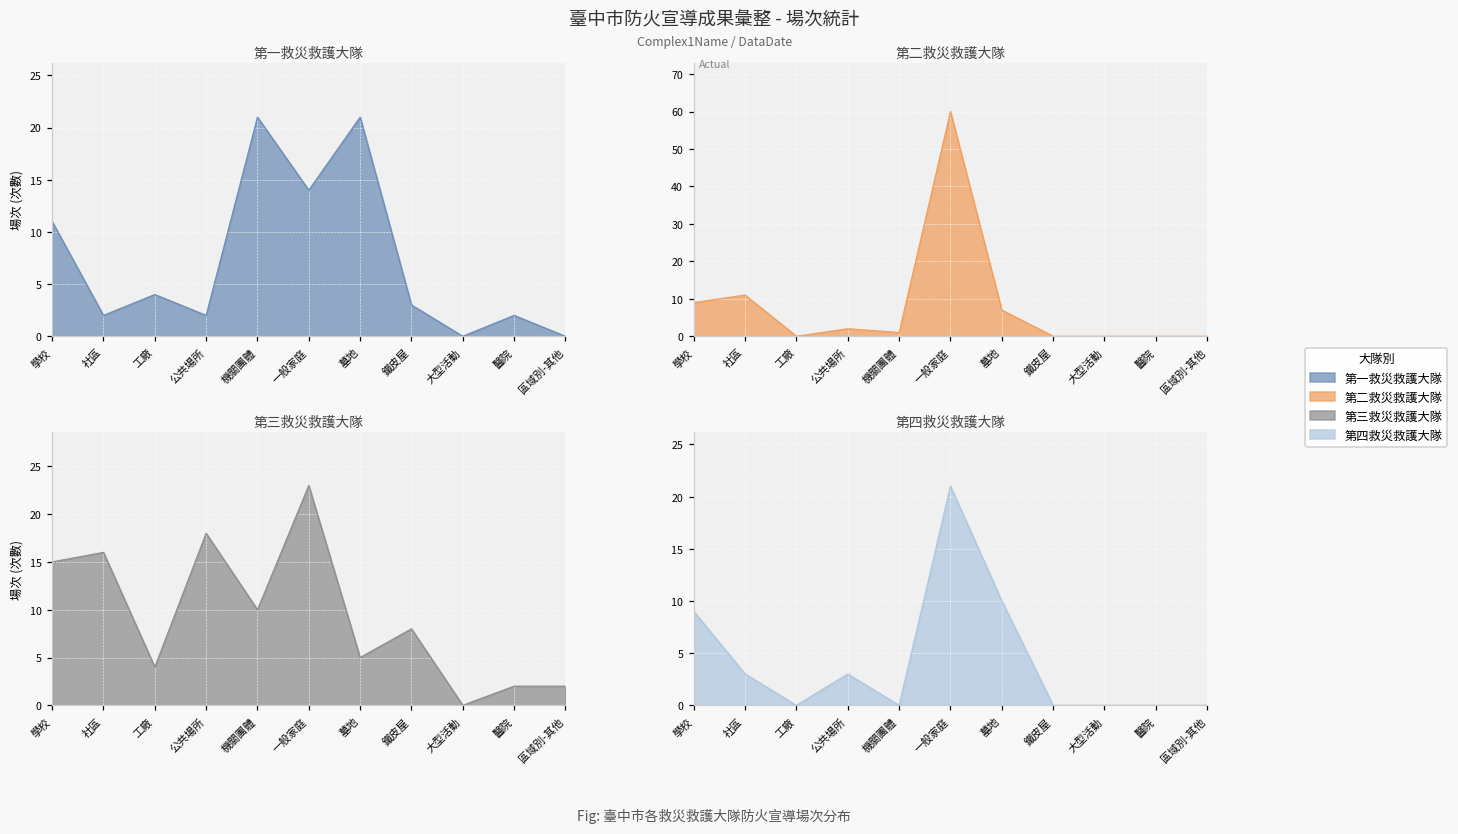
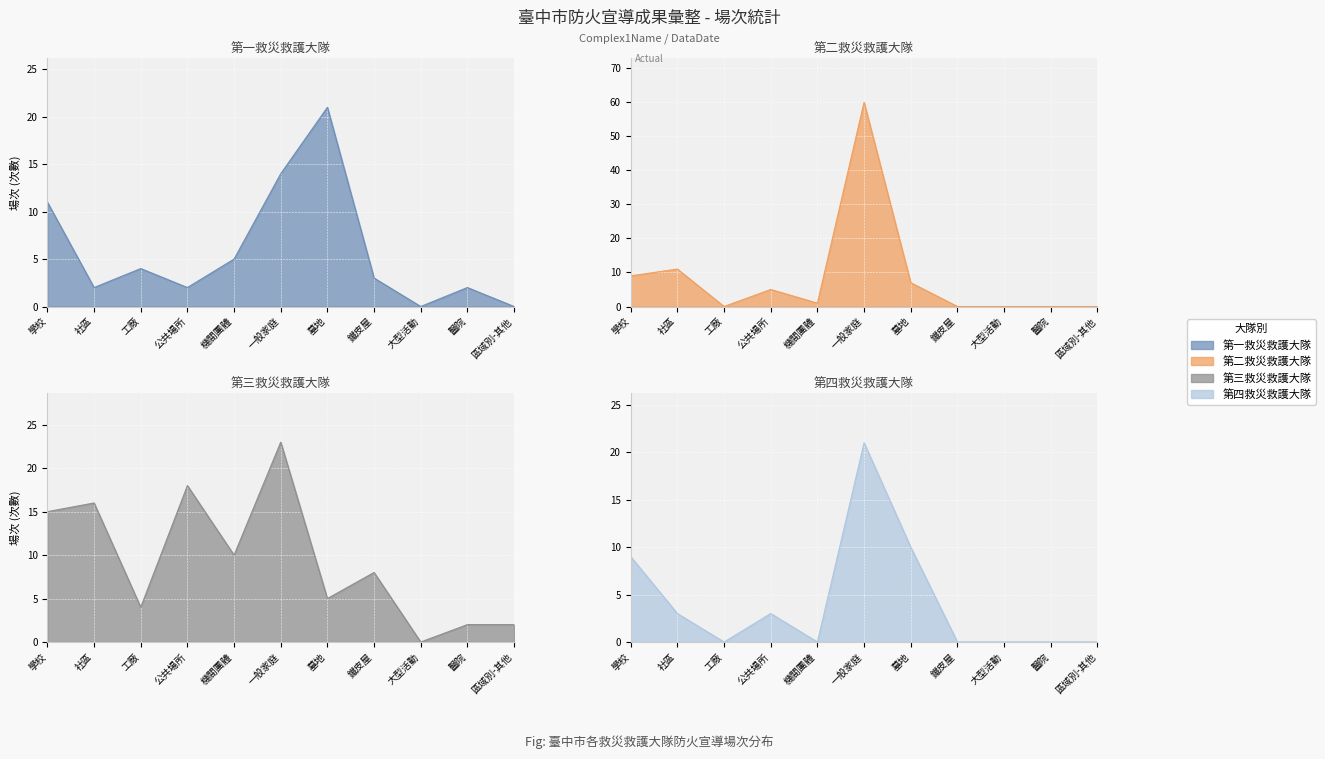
第一救災救護大隊, 機關團體: 21 -> 5
第二救災救護大隊, 公共場所: 2 -> 5
